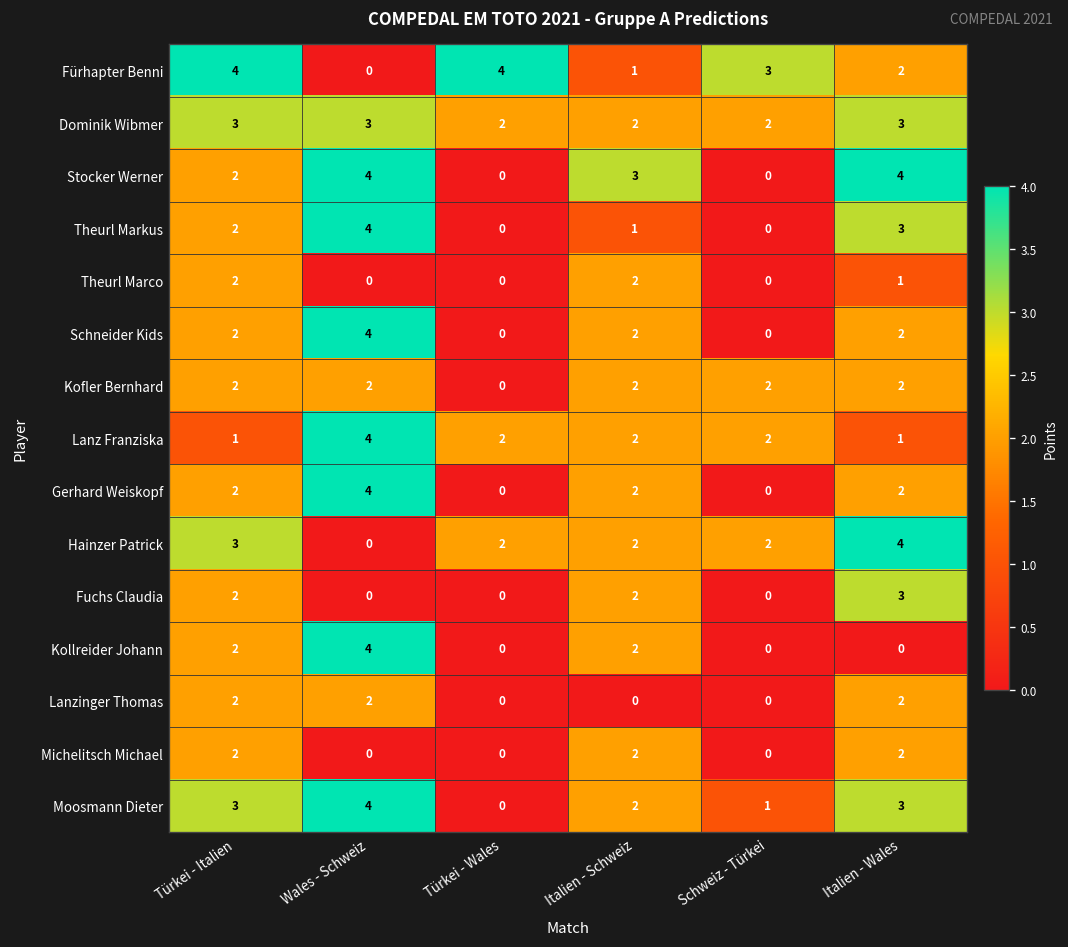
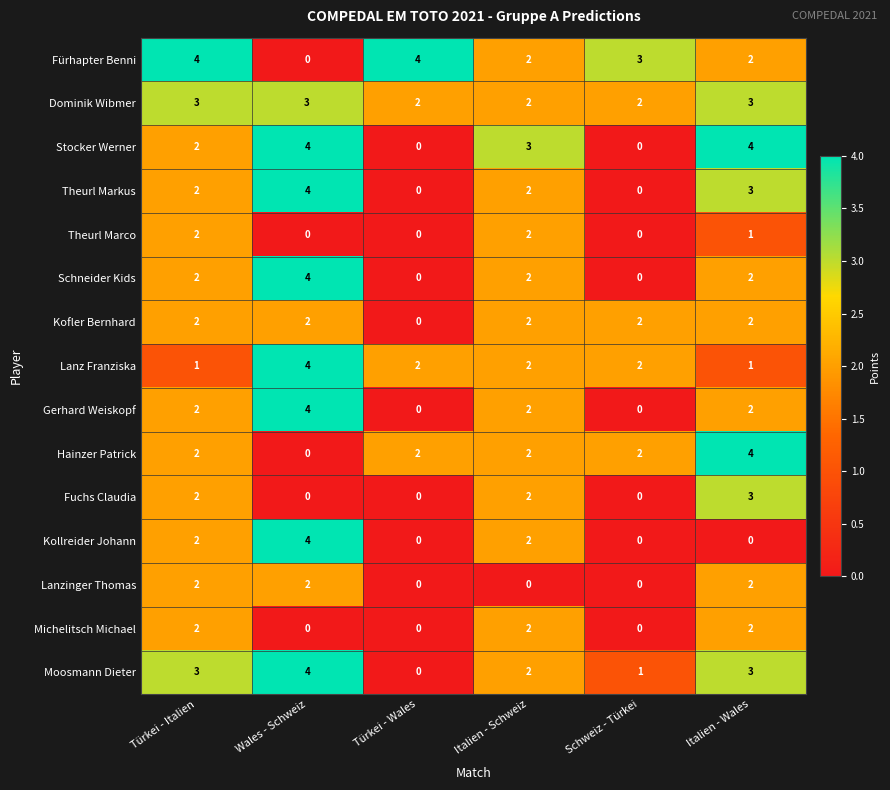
Fürhapter Benni, Italien - Schweiz: 1 -> 2
Theurl Markus, Italien - Schweiz: 1 -> 2
Hainzer Patrick, Türkei - Italien: 3 -> 2
